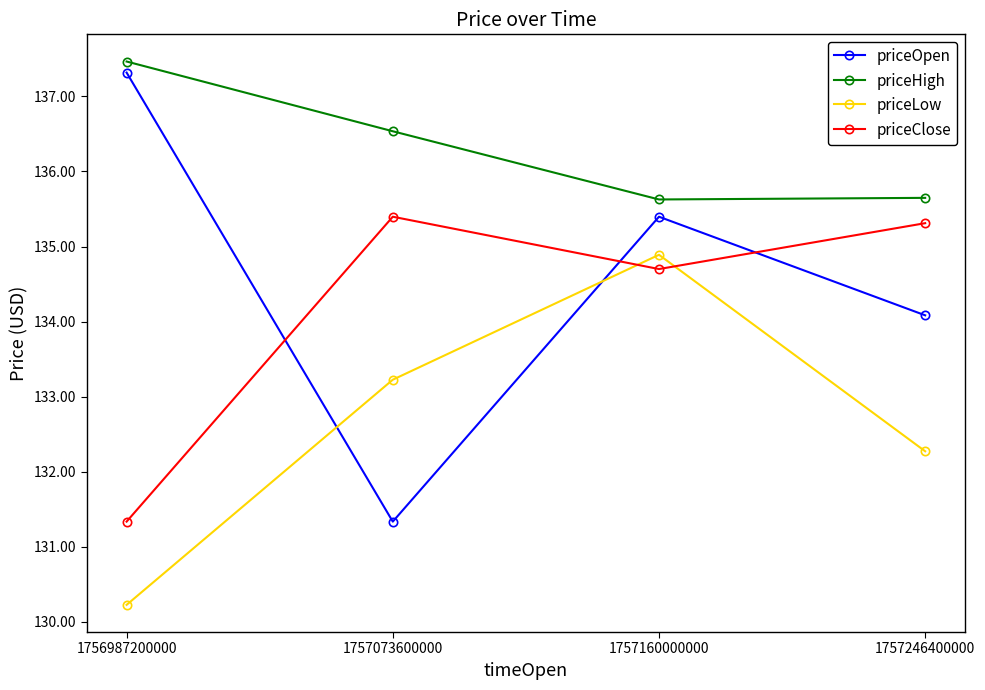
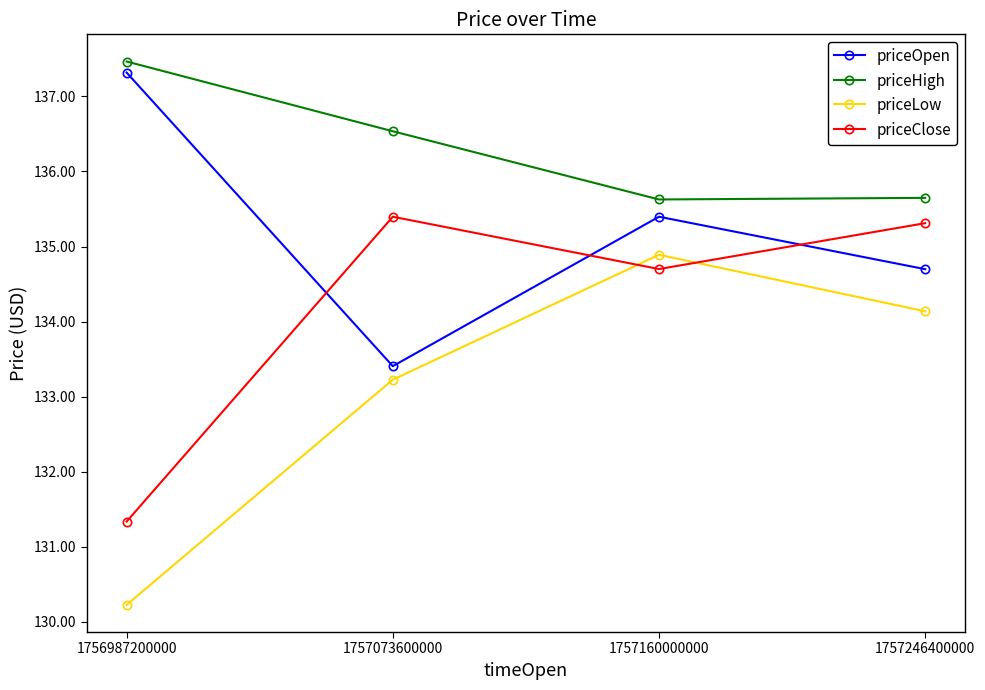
priceOpen, 1757073600000: 131.3 -> 133.4
priceOpen, 1757246400000: 134.1 -> 134.7
priceLow, 1757246400000: 132.3 -> 134.1
